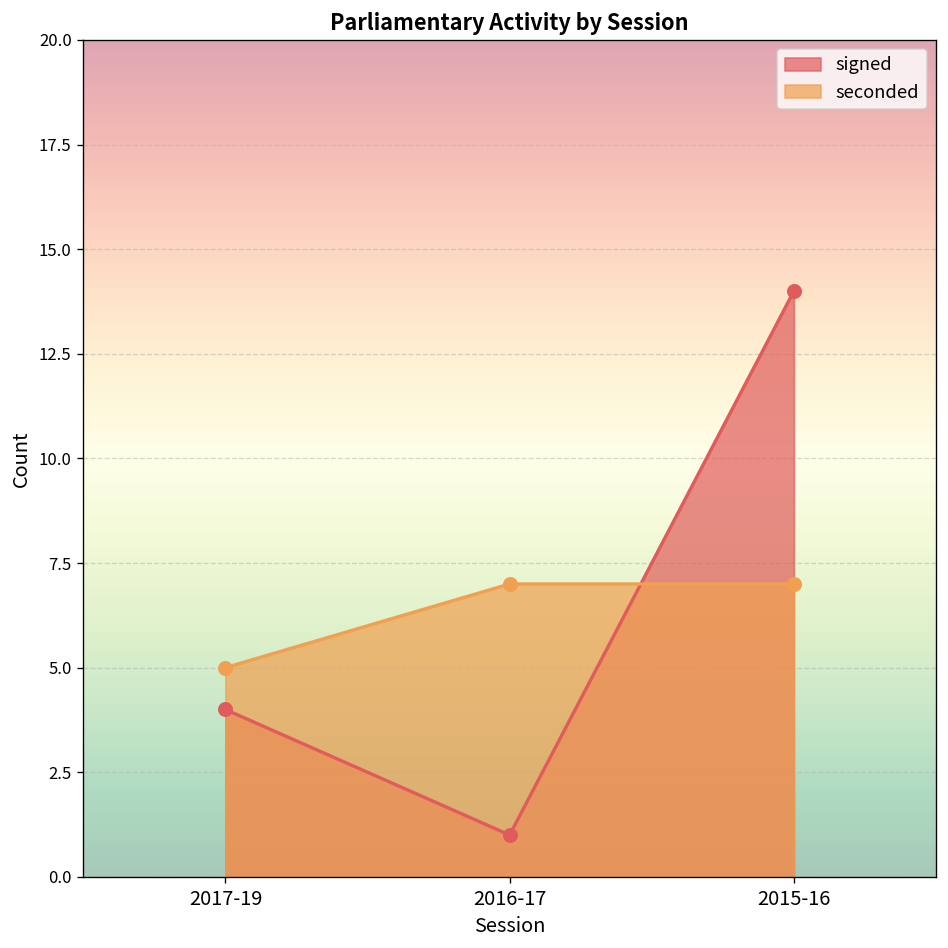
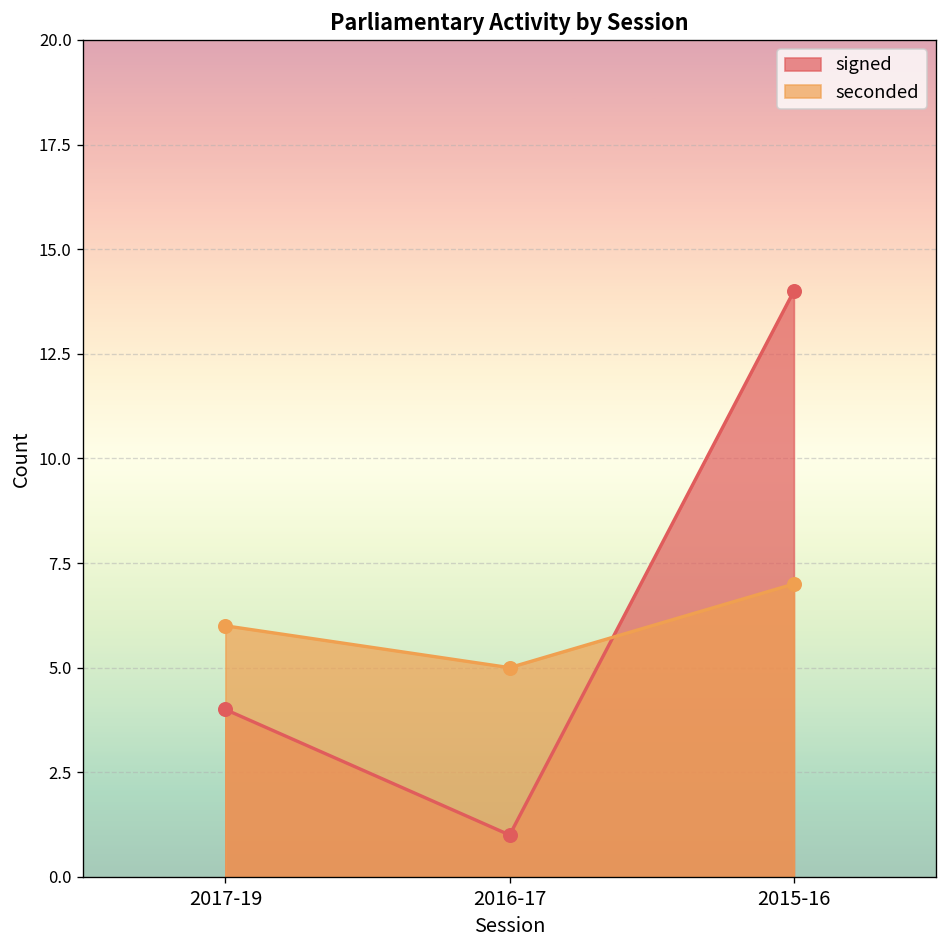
seconded, 2017-19: 5 -> 6
seconded, 2016-17: 7 -> 5
